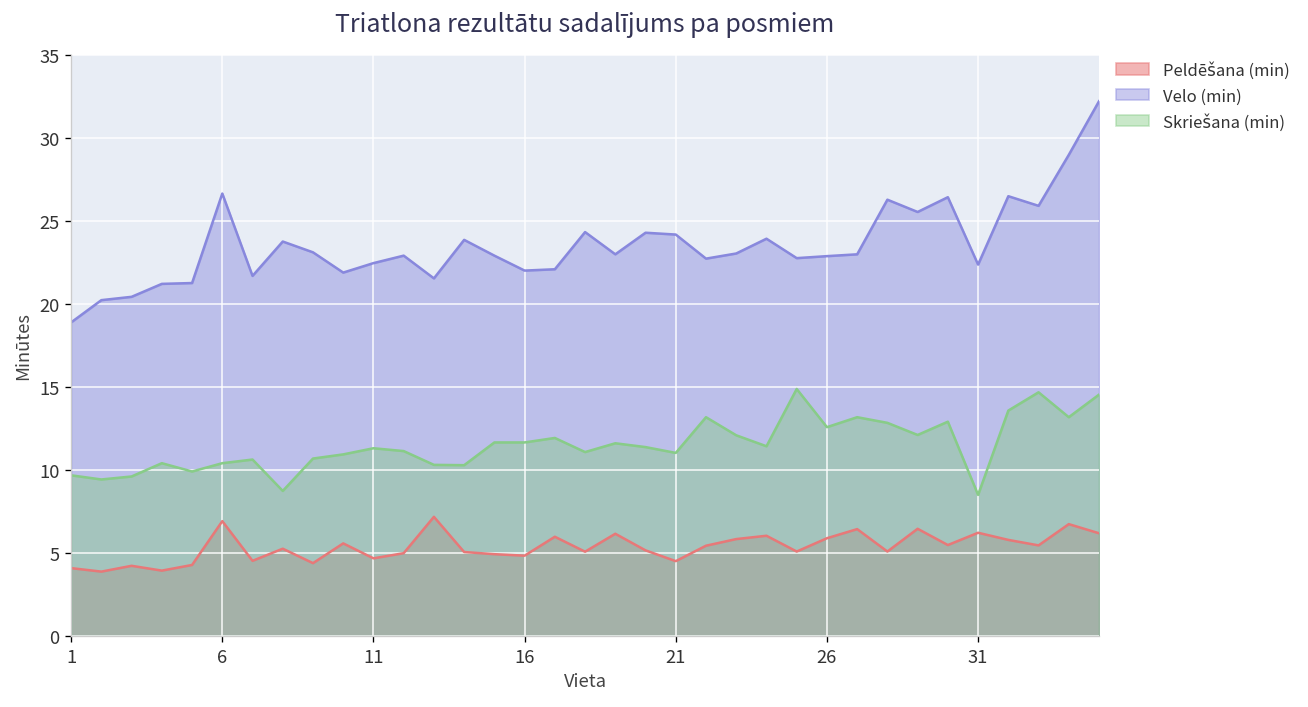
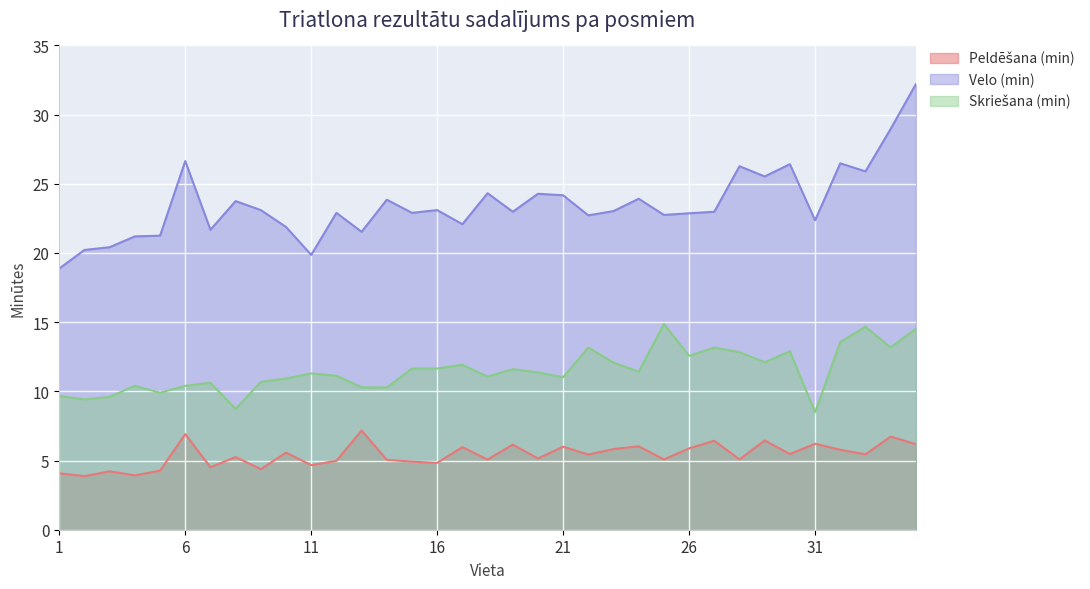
Velo (min), 11: 22.5 -> 19.9
Velo (min), 16: 22.0 -> 23.1
Peldēšana (min), 21: 4.5 -> 6.0
